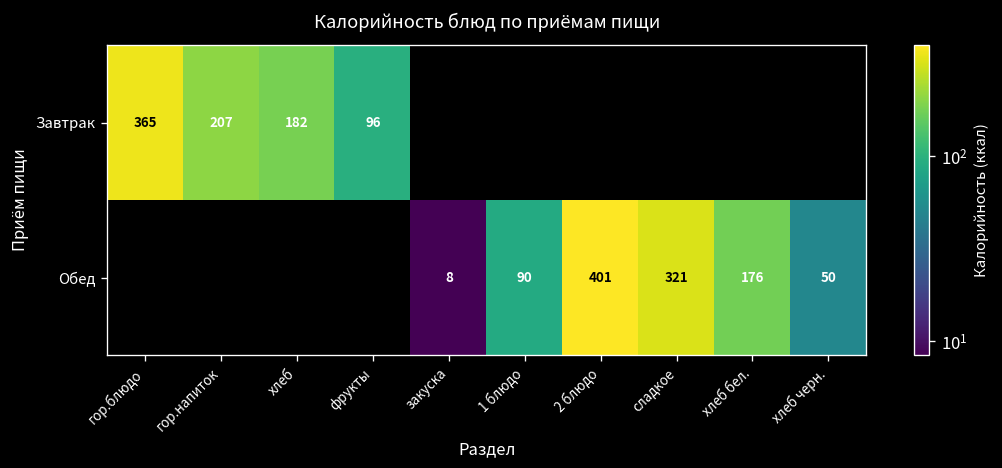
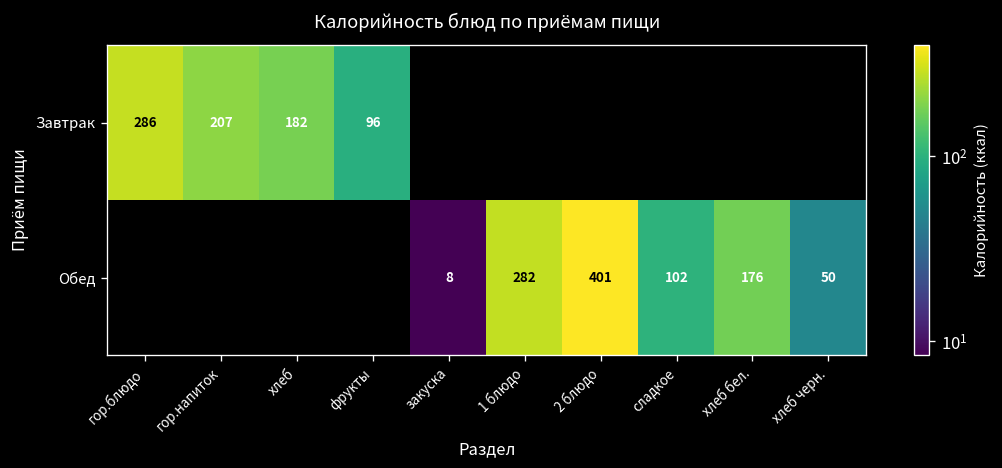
Завтрак, гор.блюдо: 365 -> 286
Обед, 1 блюдо: 90 -> 282
Обед, сладкое: 321 -> 102
